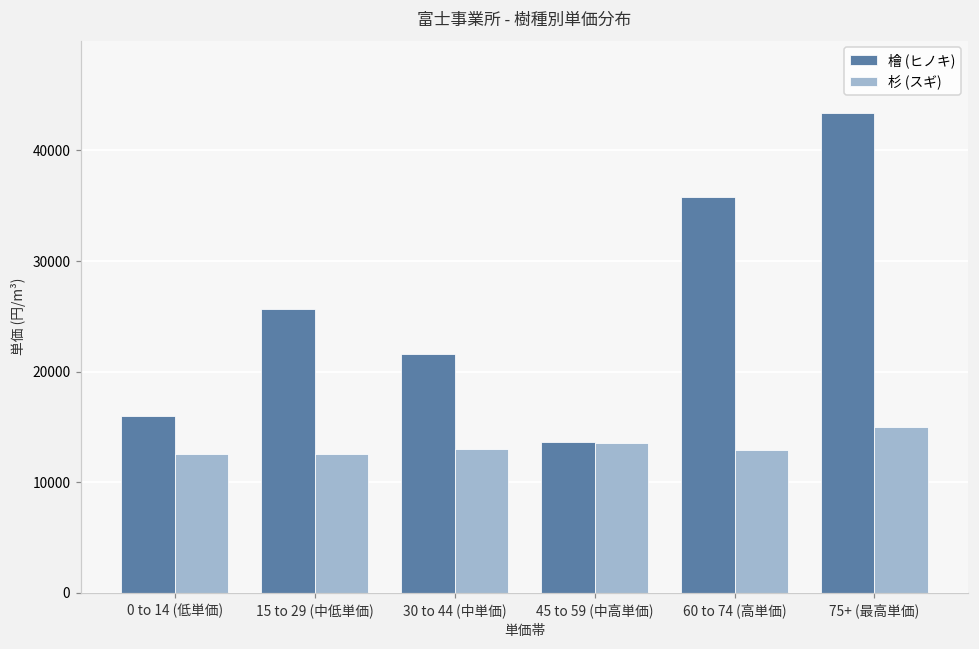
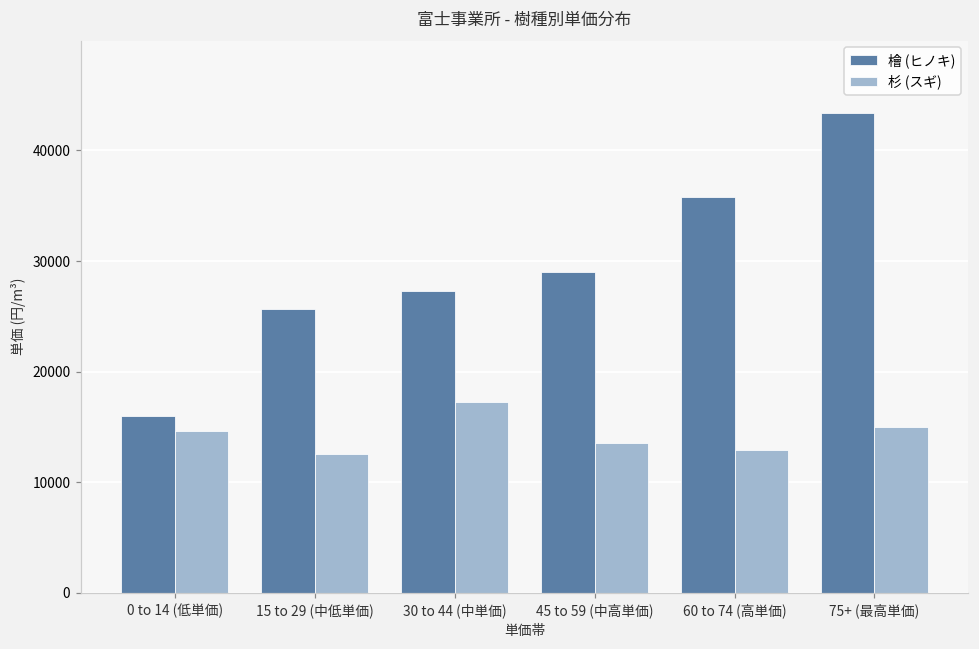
杉 (スギ), 0 to 14 (低単価): 12500 -> 14600
檜 (ヒノキ), 30 to 44 (中単価): 21600 -> 27300
杉 (スギ), 30 to 44 (中単価): 13000 -> 17300
檜 (ヒノキ), 45 to 59 (中高単価): 13600 -> 29000
